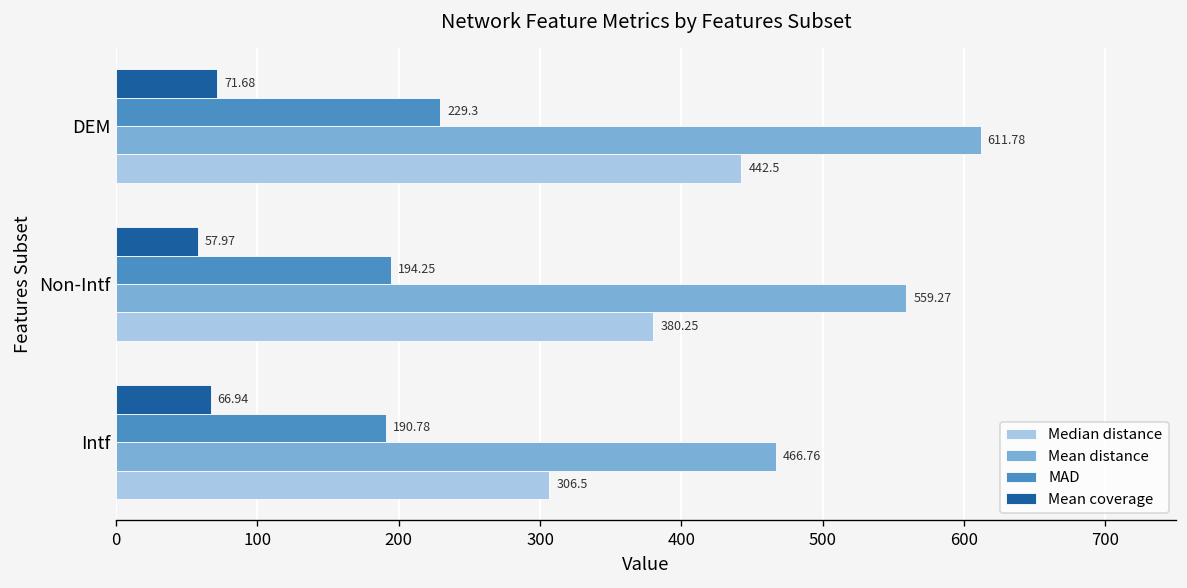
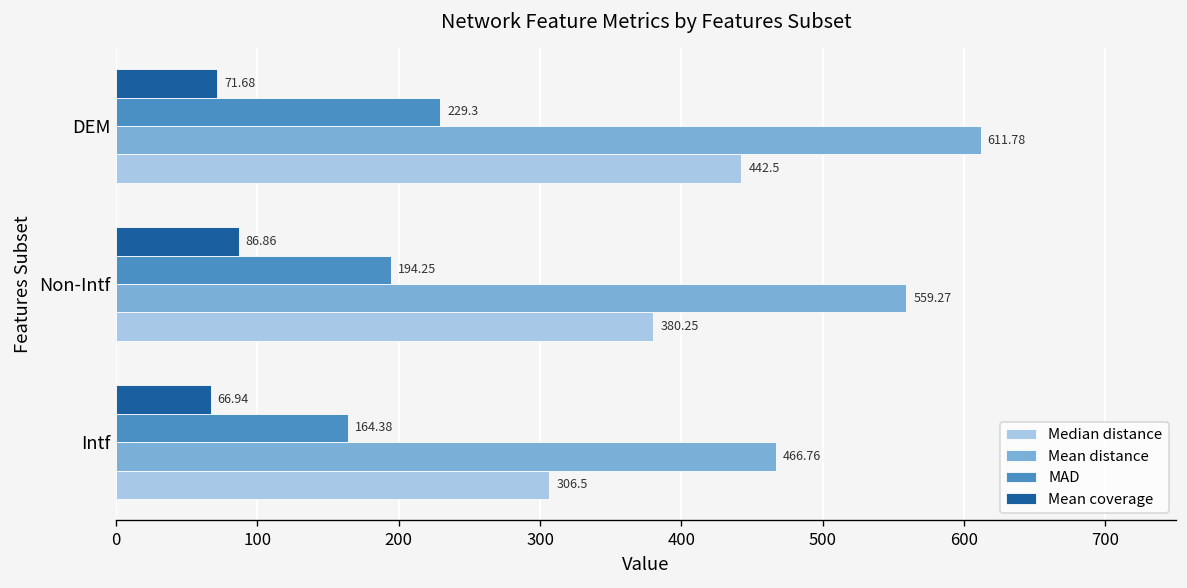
Mean coverage, Non-Intf: 57.97 -> 86.86
MAD, Intf: 190.78 -> 164.38
